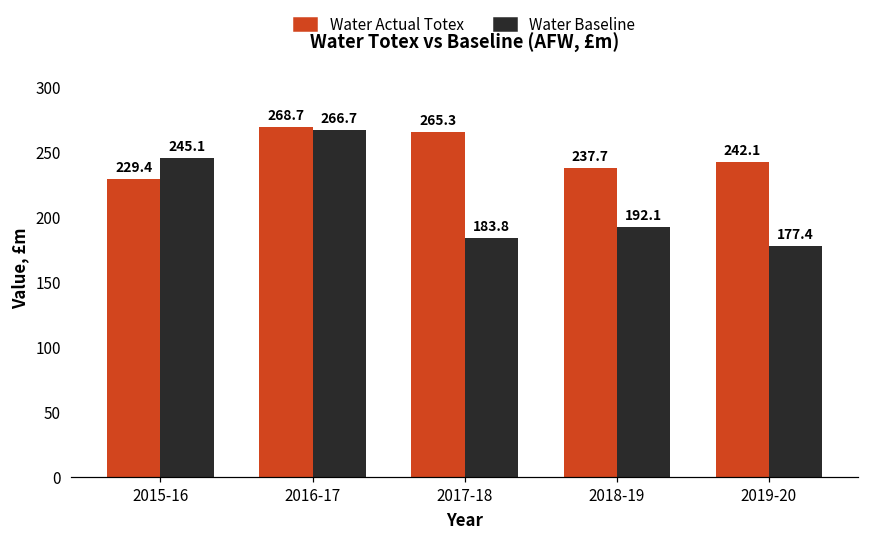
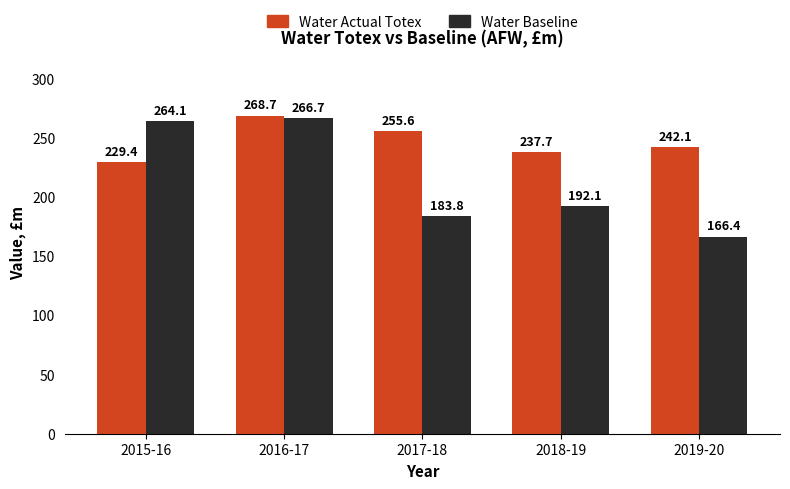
Water Baseline, 2015-16: 245.1 -> 264.1
Water Actual Totex, 2017-18: 265.3 -> 255.6
Water Baseline, 2019-20: 177.4 -> 166.4
